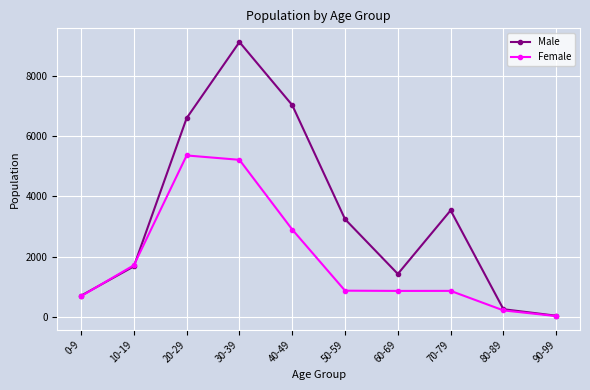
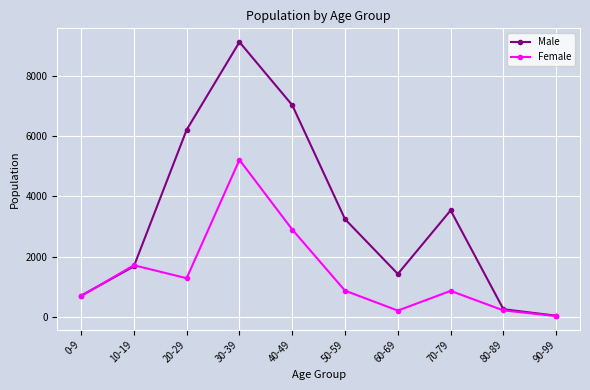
Male, 20-29: 6600 -> 6200
Female, 20-29: 5400 -> 1300
Female, 60-69: 900 -> 200
